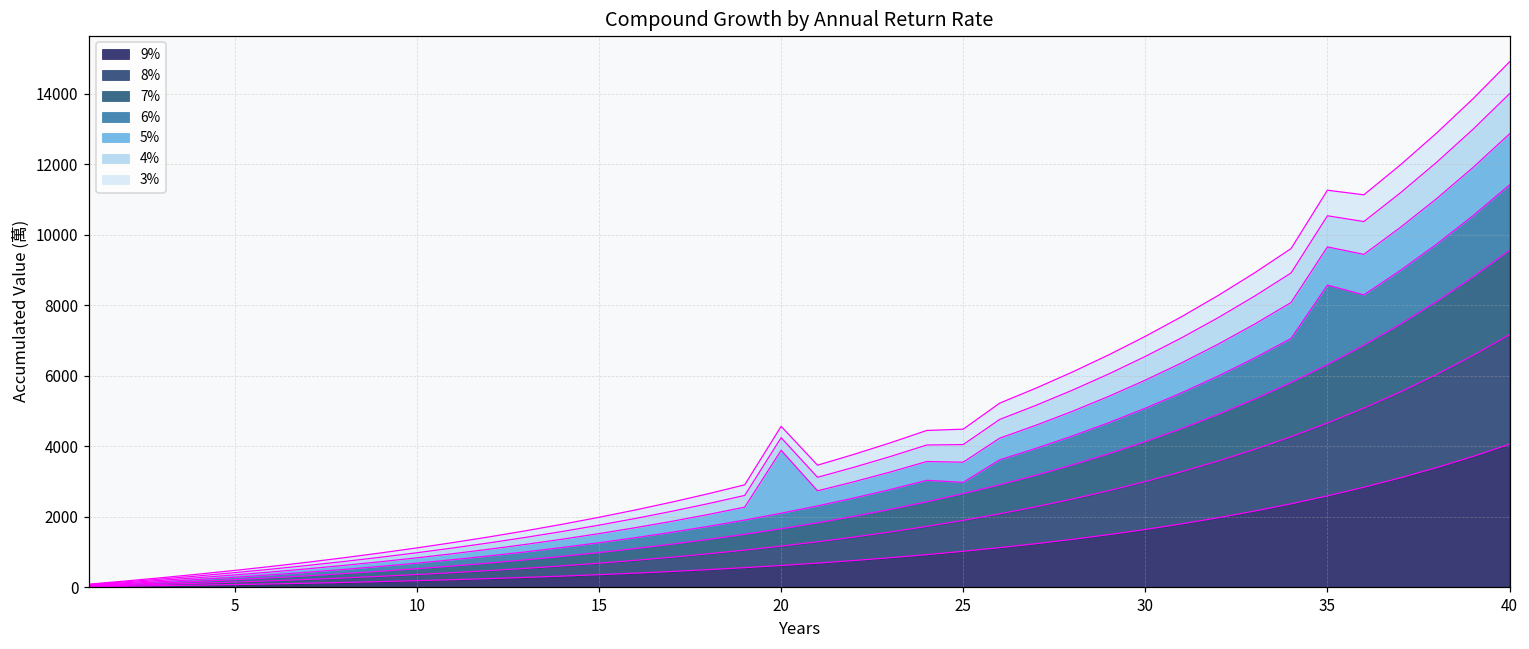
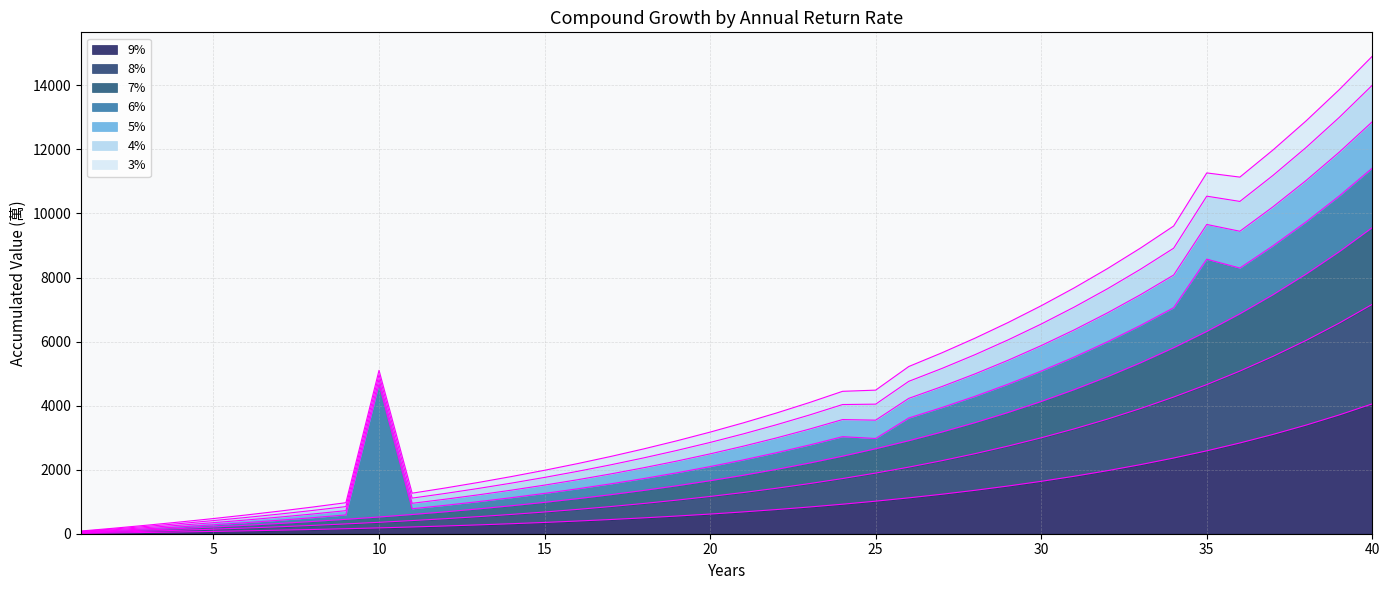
6%, 10: 200 -> 4100
5%, 20: 1800 -> 400
